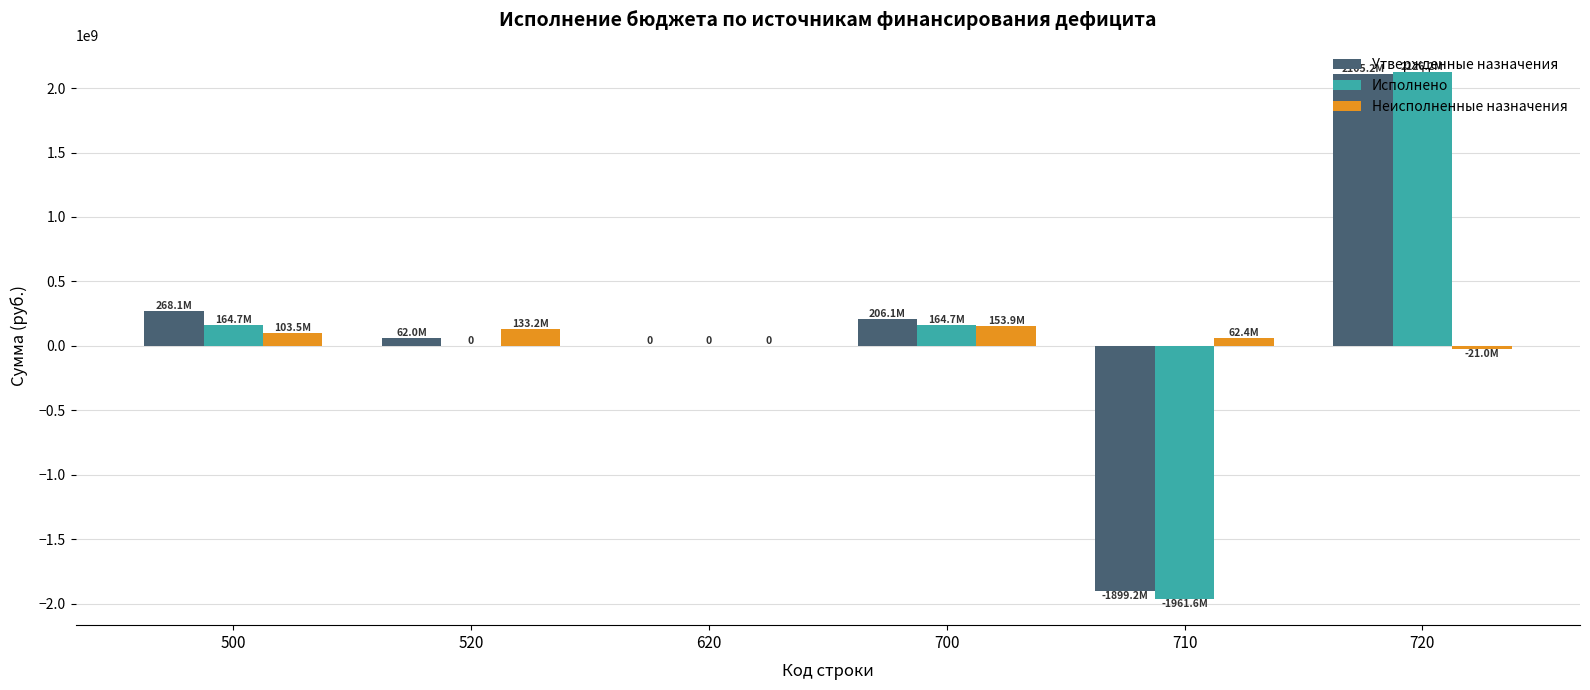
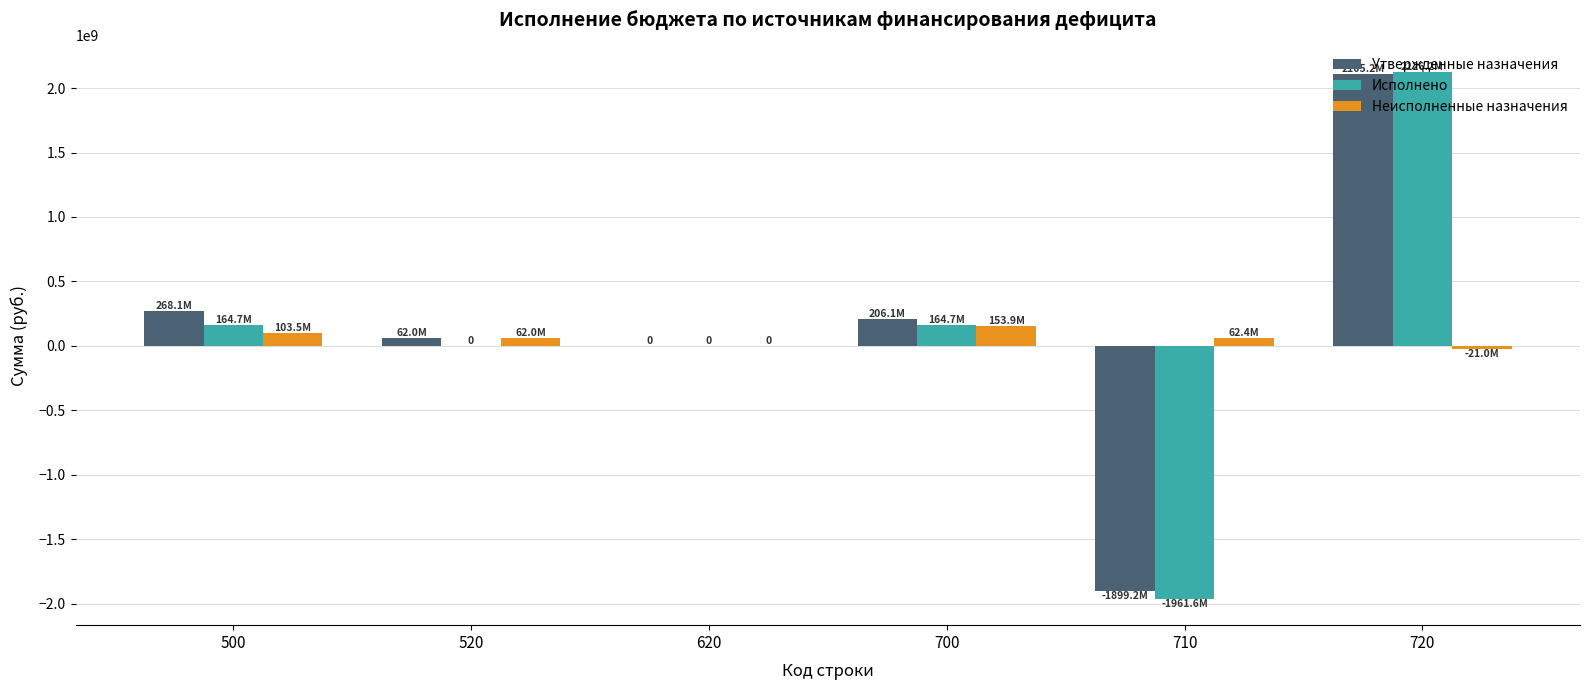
Неисполненные назначения, 520: 133.2M -> 62.0M
